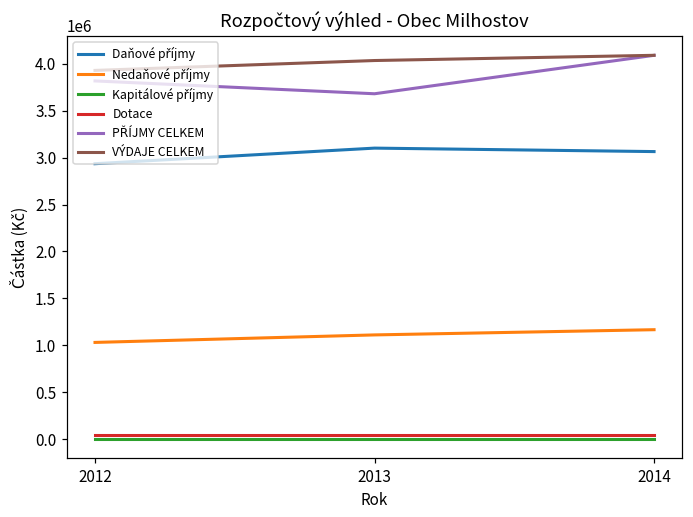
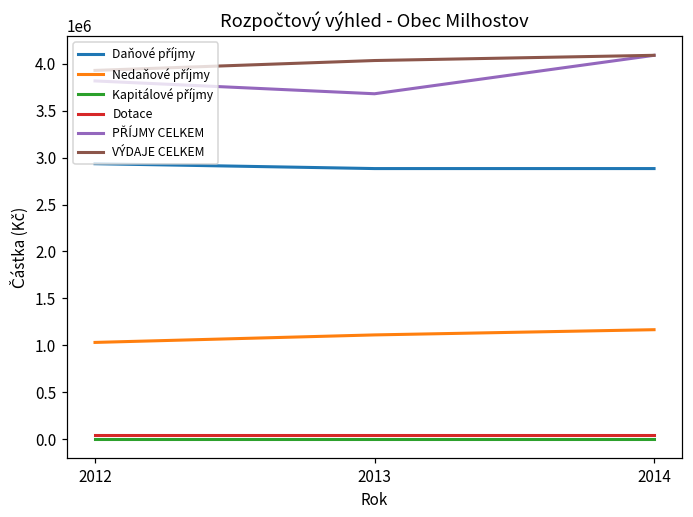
Daňové příjmy, 2013: 3100000 -> 2900000
Daňové příjmy, 2014: 3100000 -> 2900000
